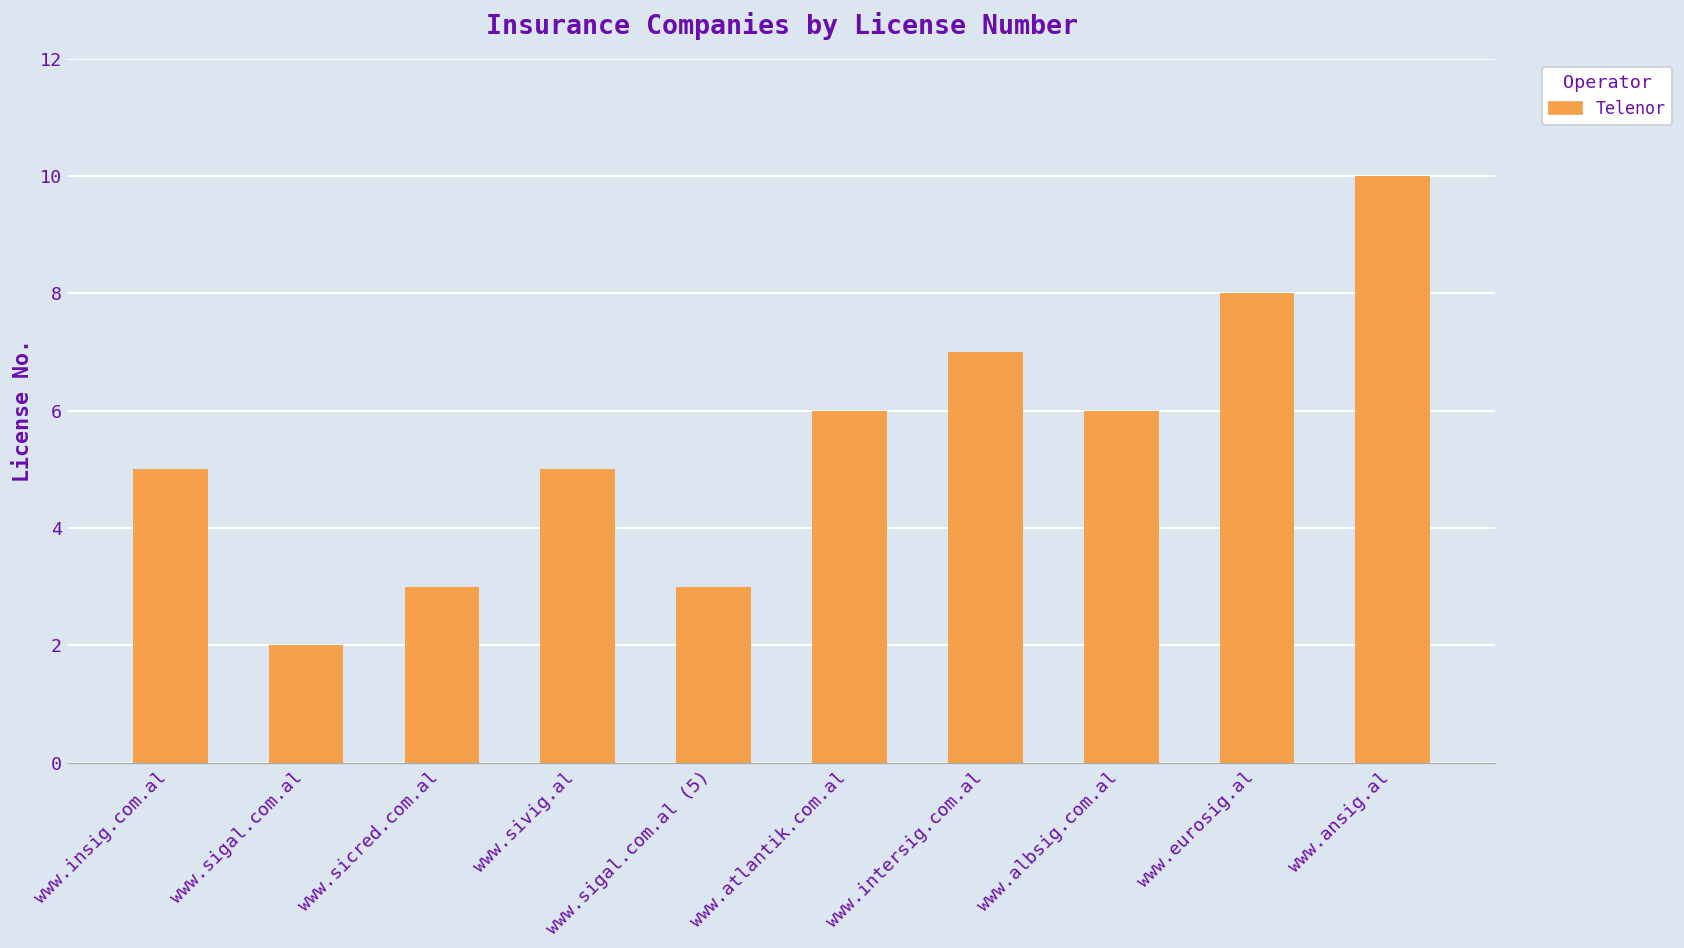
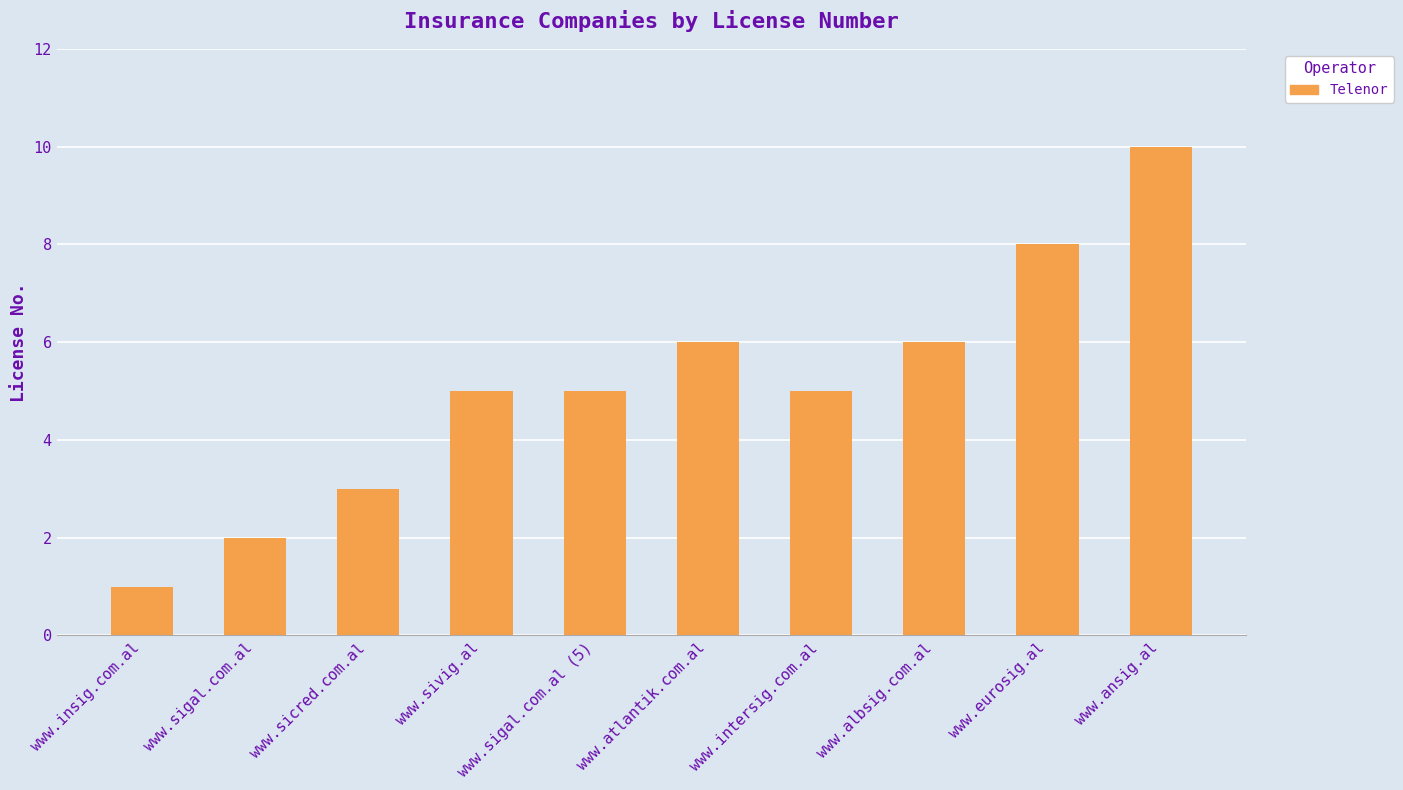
www.insig.com.al: 5 -> 1
www.sigal.com.al (5): 3 -> 5
www.intersig.com.al: 7 -> 5
